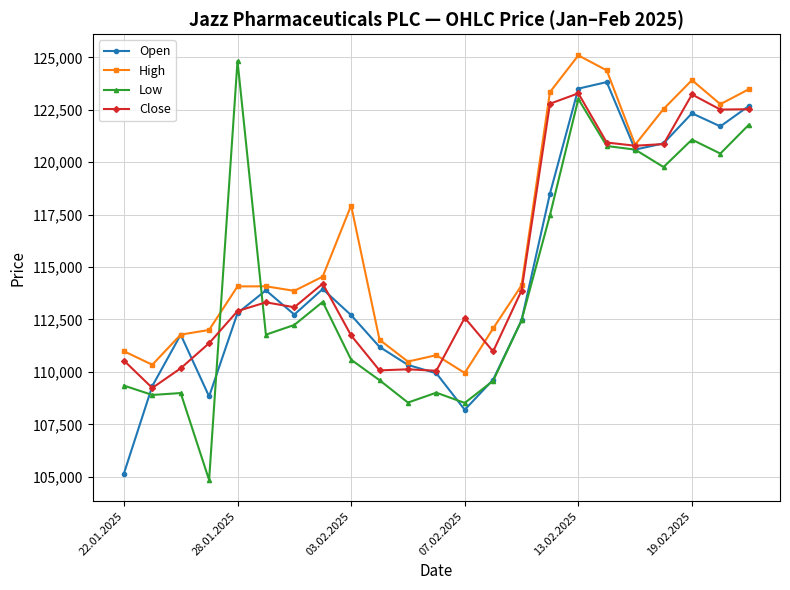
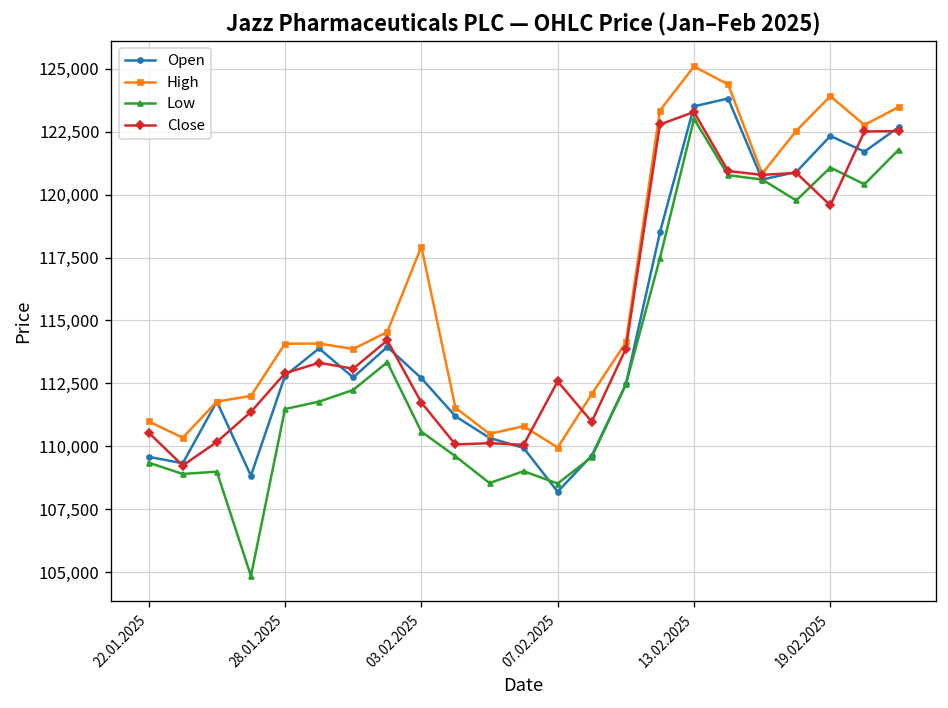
Open, 22.01.2025: 105,200 -> 109,600
Low, 28.01.2025: 124,800 -> 111,500
Close, 19.02.2025: 123,200 -> 119,600
